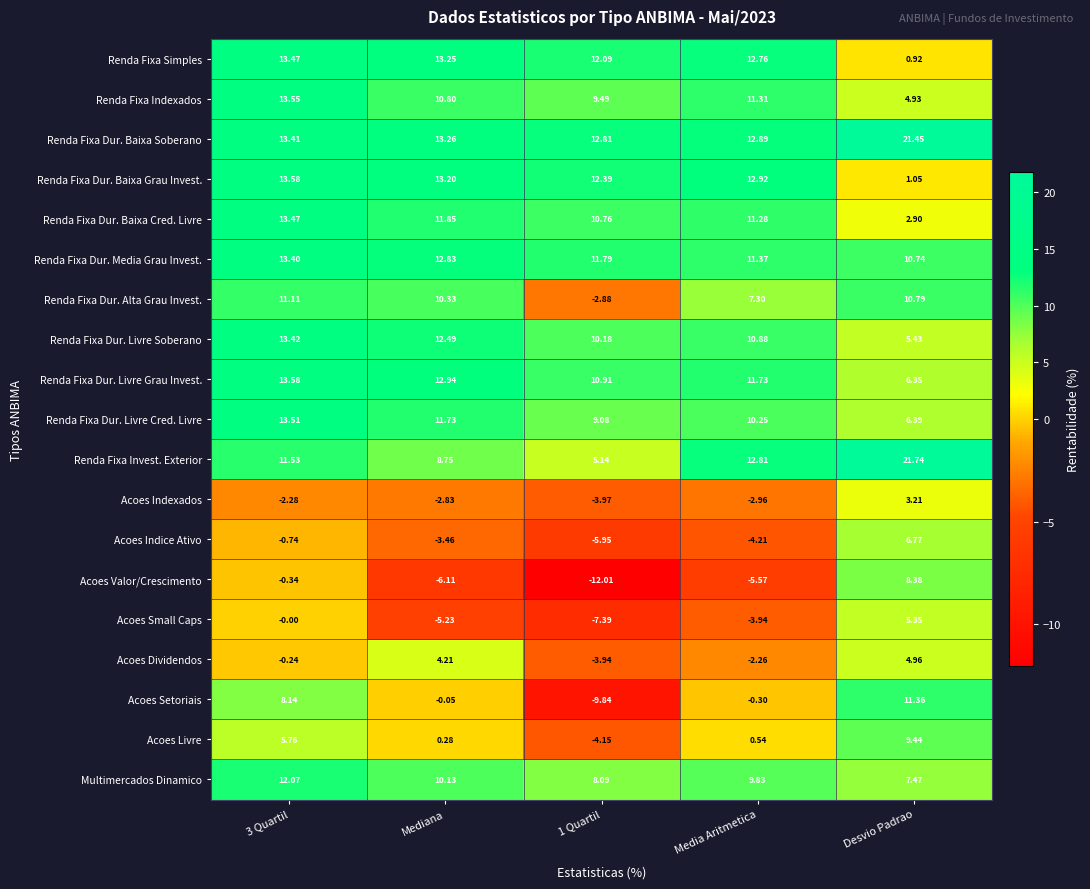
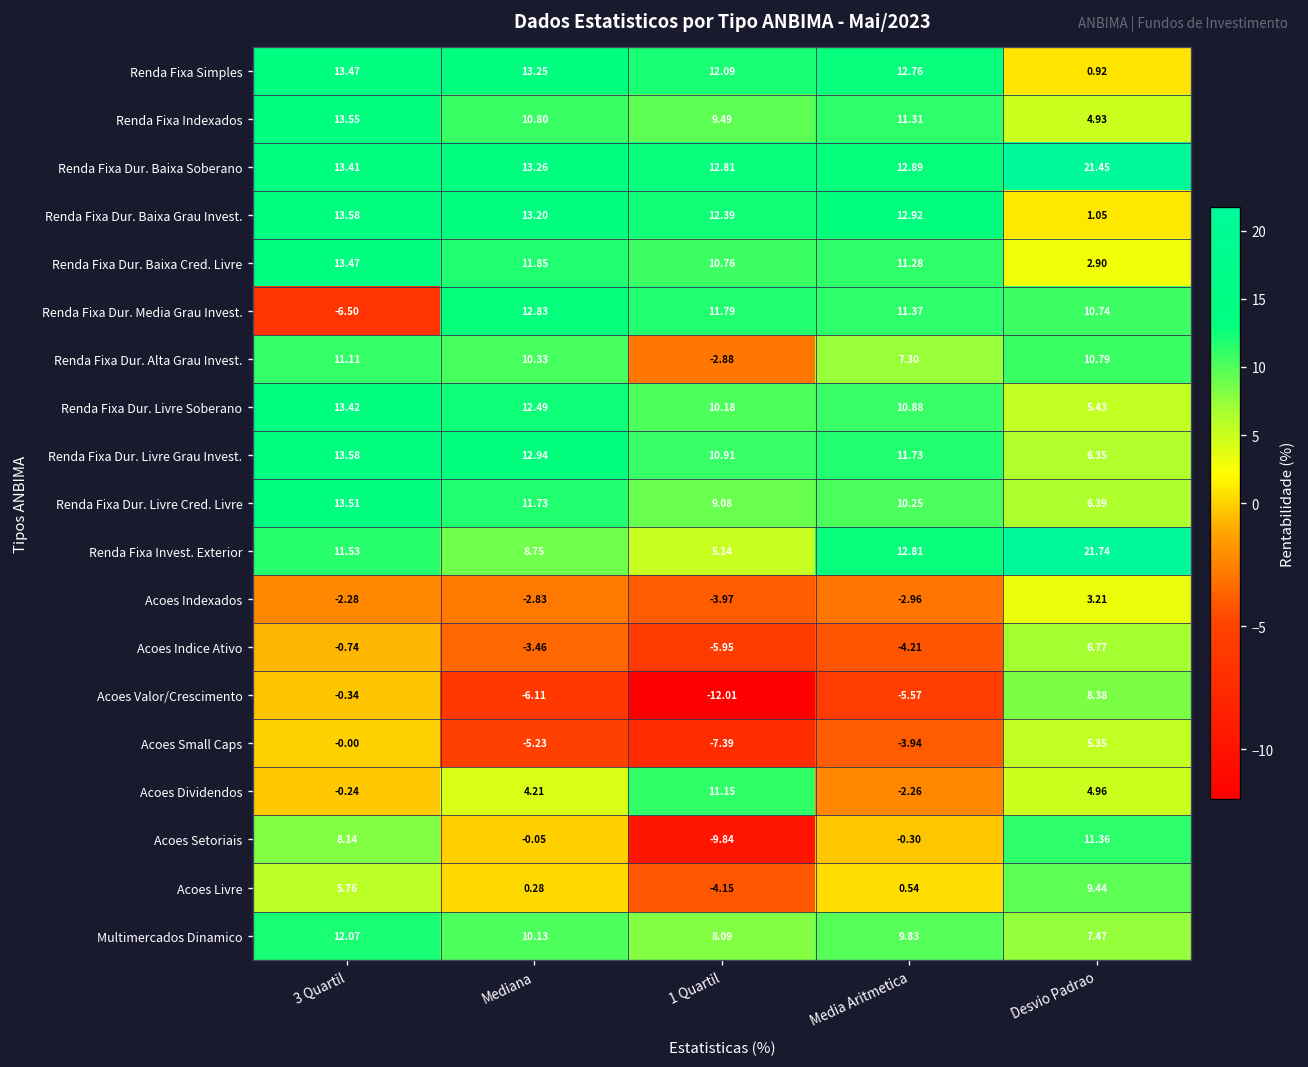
Renda Fixa Dur. Media Grau Invest., 3 Quartil: 13.40 -> -6.50
Acoes Dividendos, 1 Quartil: -3.94 -> 11.15
